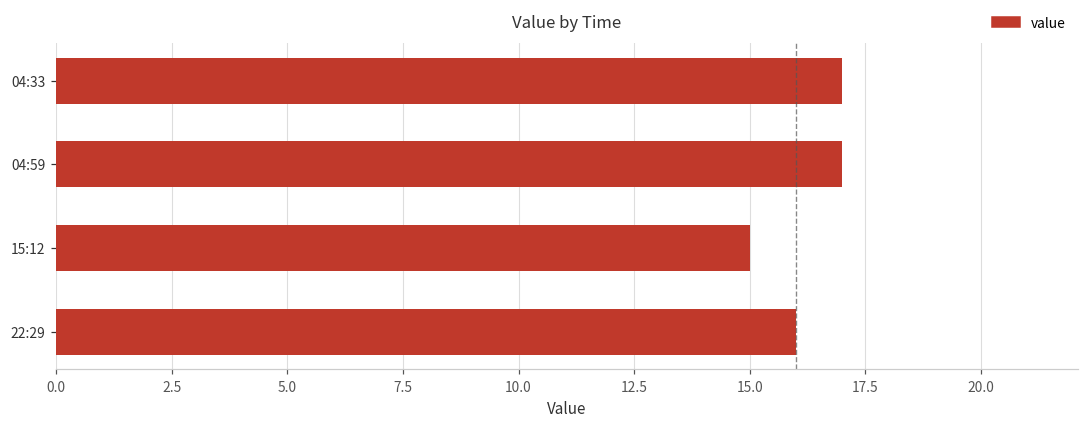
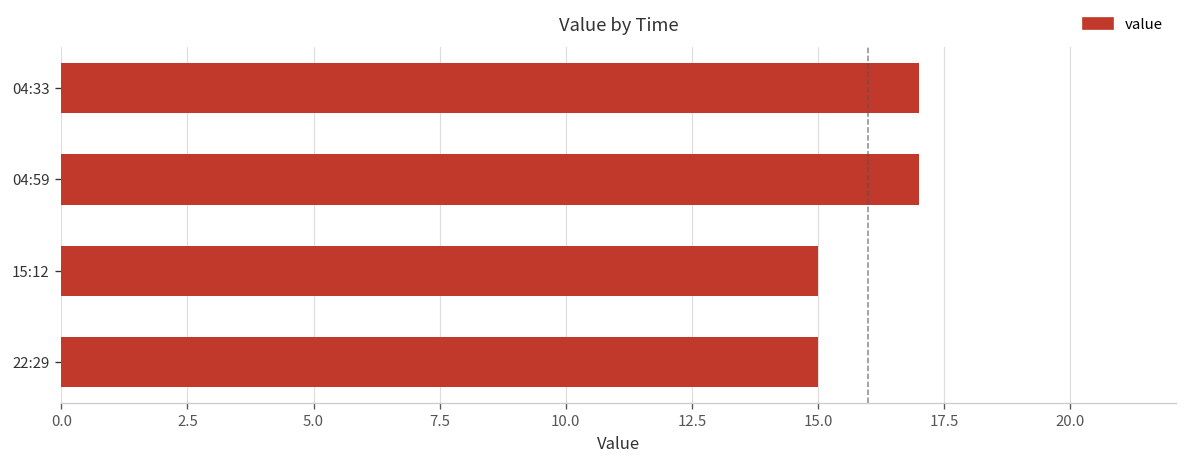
22:29: 16 -> 15
